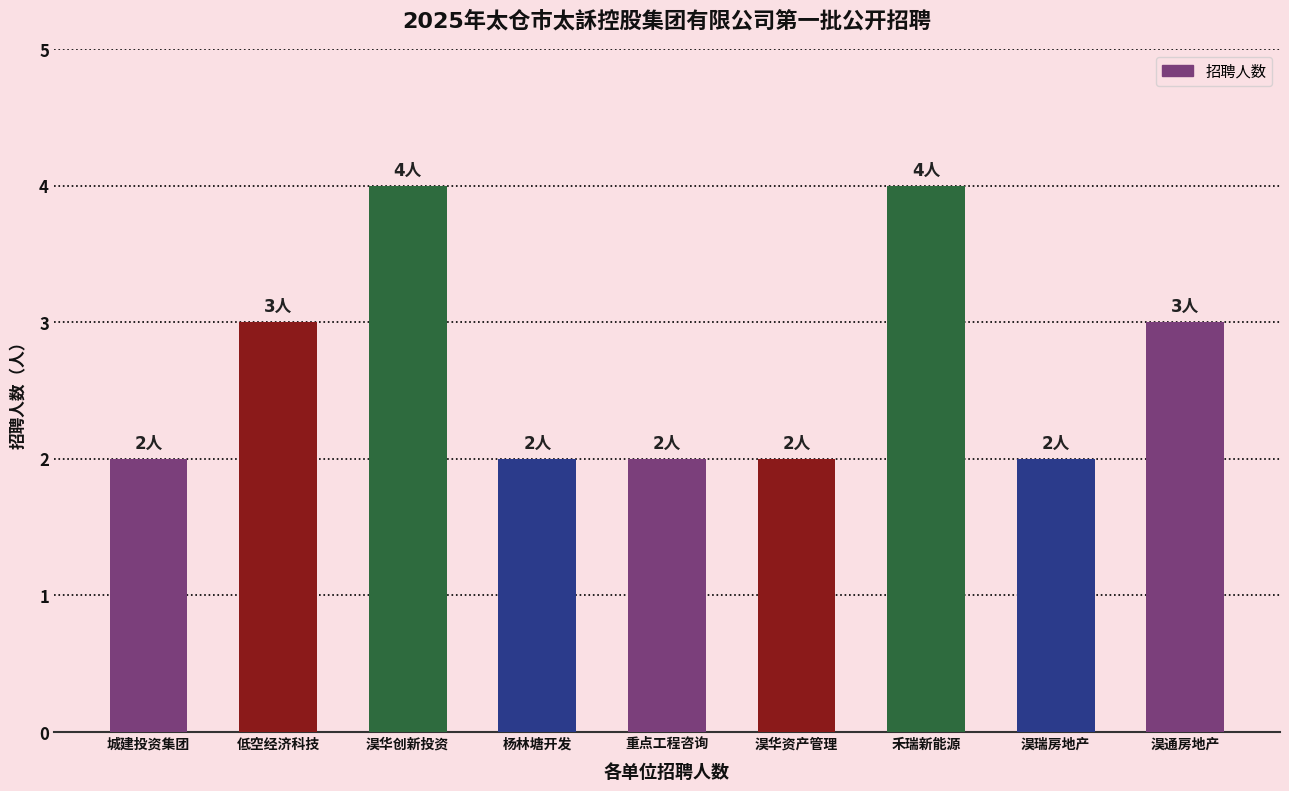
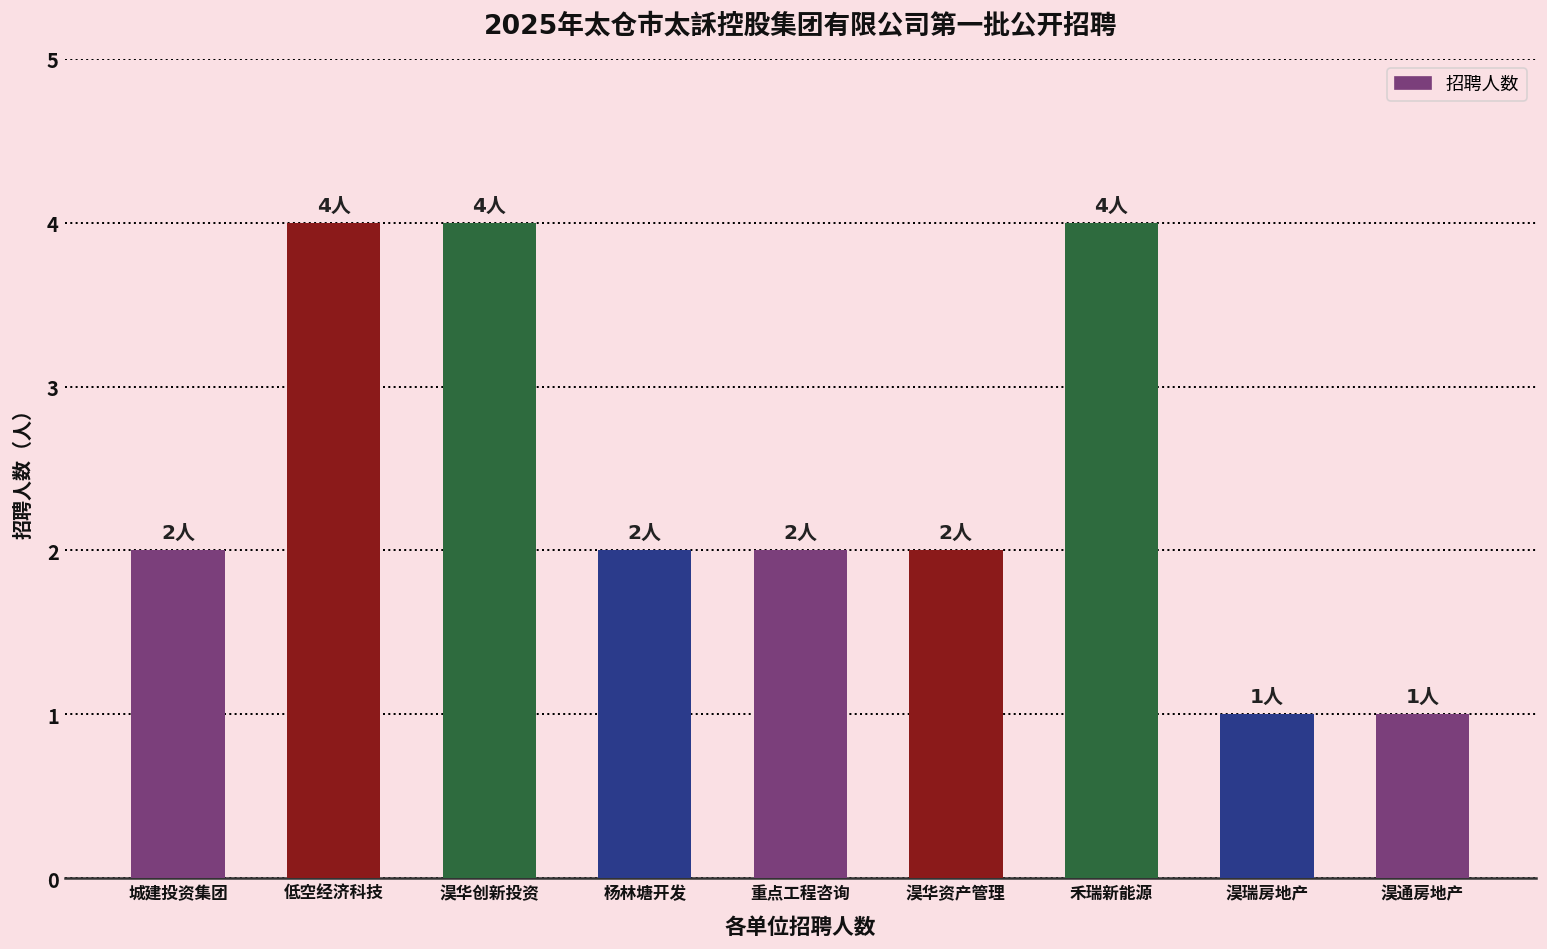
低空经济科技: 3人 -> 4人
淏瑞房地产: 2人 -> 1人
淏通房地产: 3人 -> 1人
